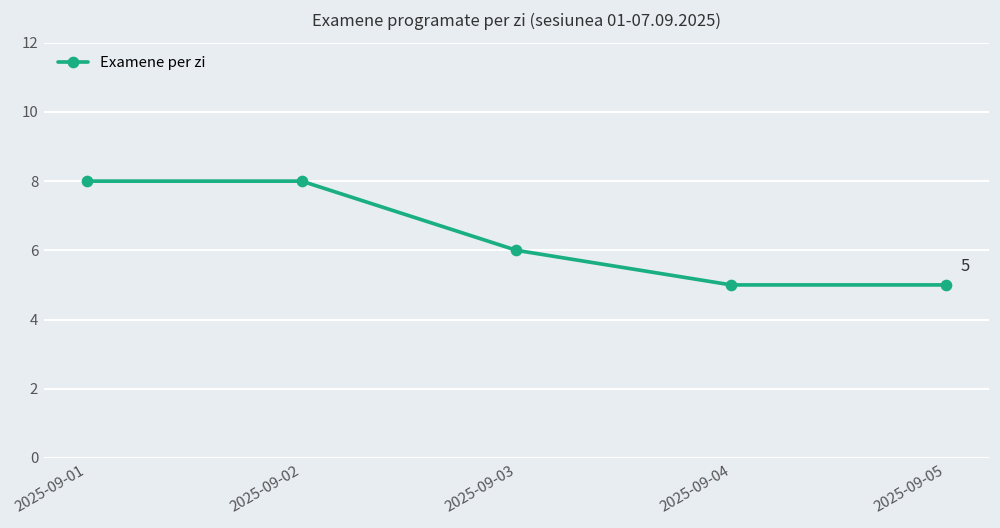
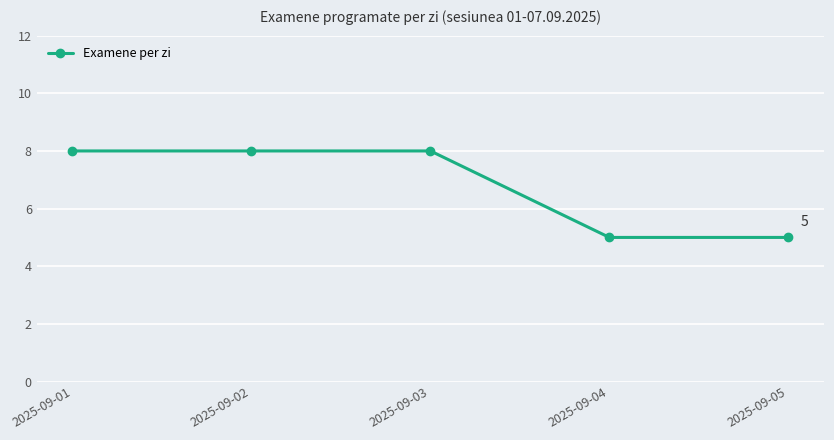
2025-09-03: 6 -> 8
